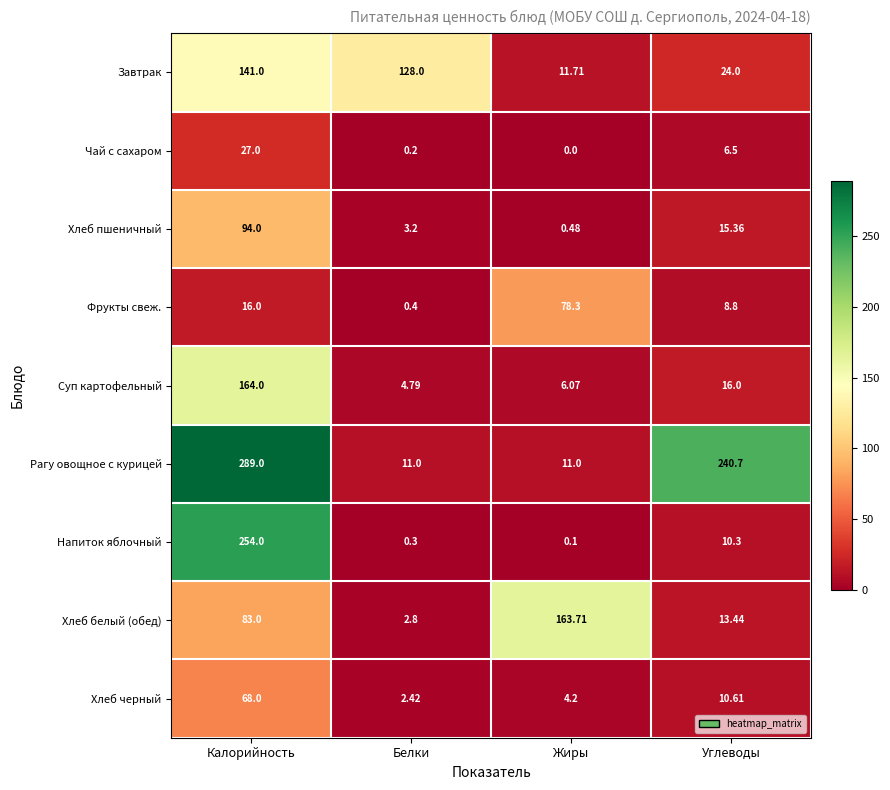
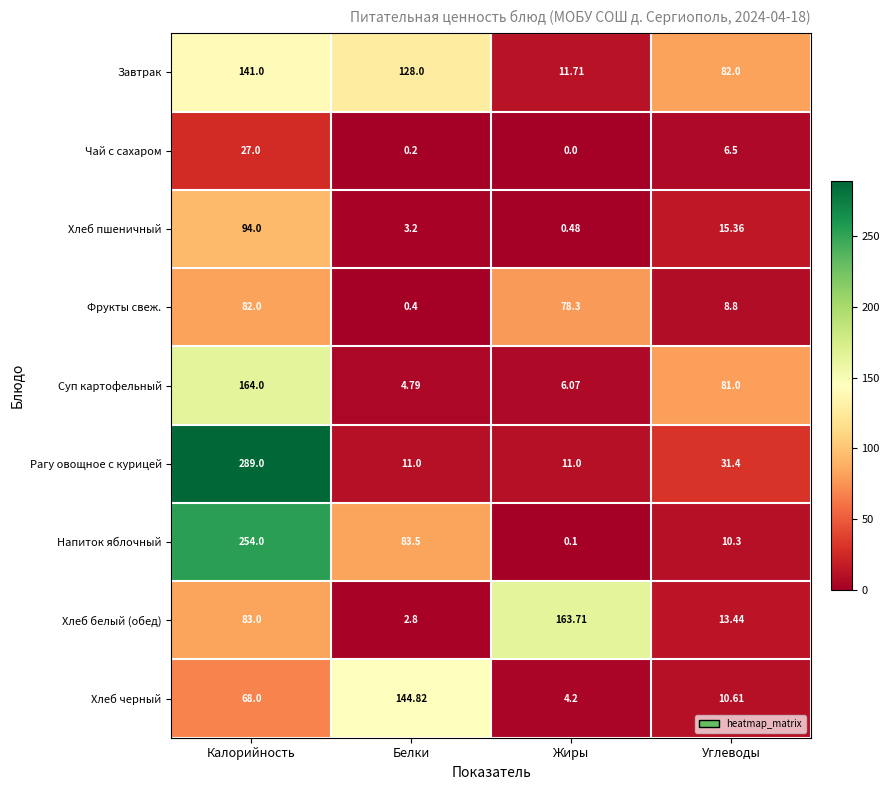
Завтрак, Углеводы: 24.0 -> 82.0
Фрукты свеж., Калорийность: 16.0 -> 82.0
Суп картофельный, Углеводы: 16.0 -> 81.0
Рагу овощное с курицей, Углеводы: 240.7 -> 31.4
Напиток яблочный, Белки: 0.3 -> 83.5
Хлеб черный, Белки: 2.42 -> 144.82
